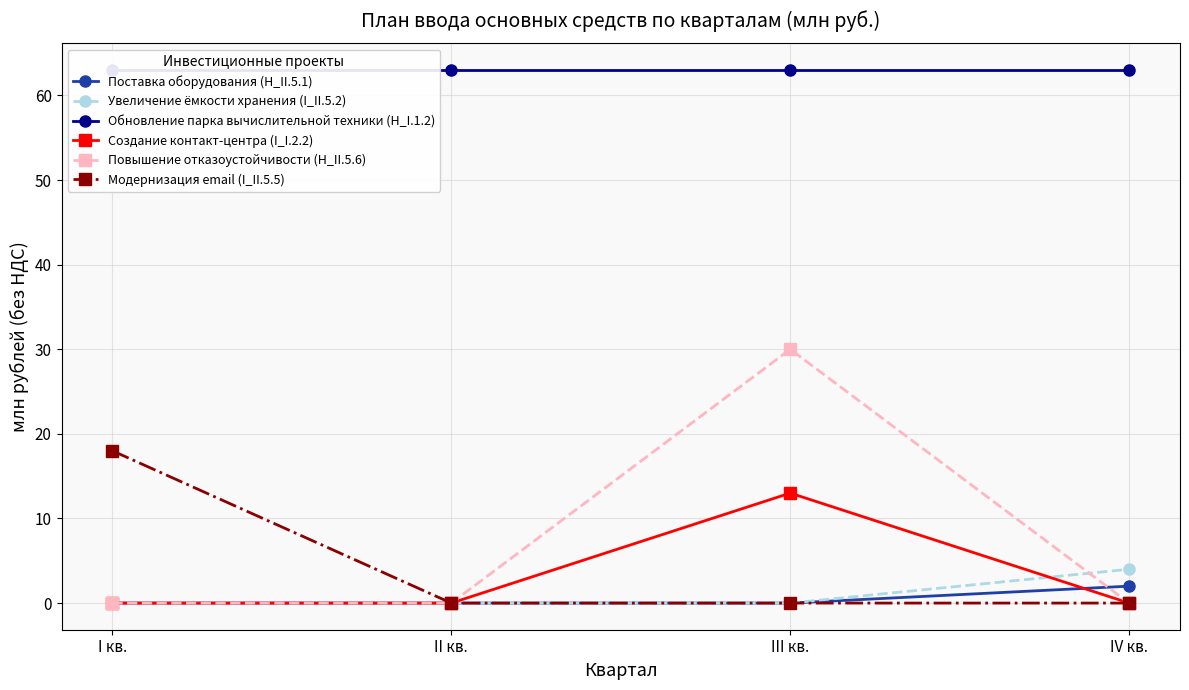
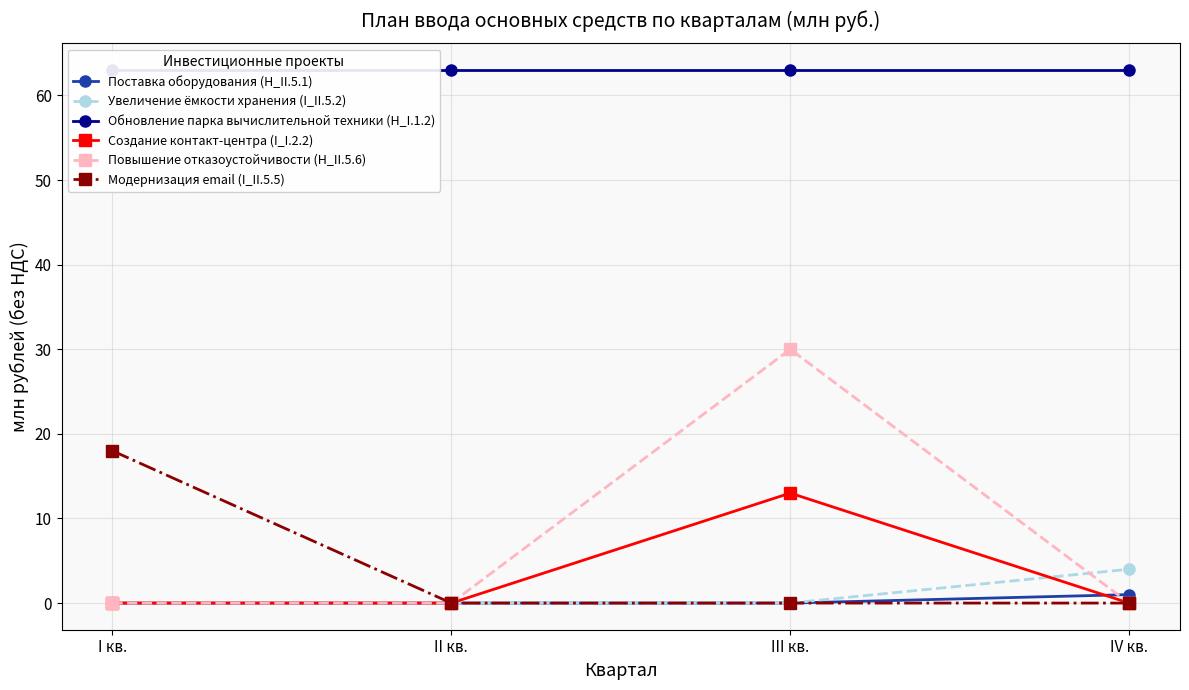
Поставка оборудования (H_II.5.1), IV кв.: 2 -> 1
